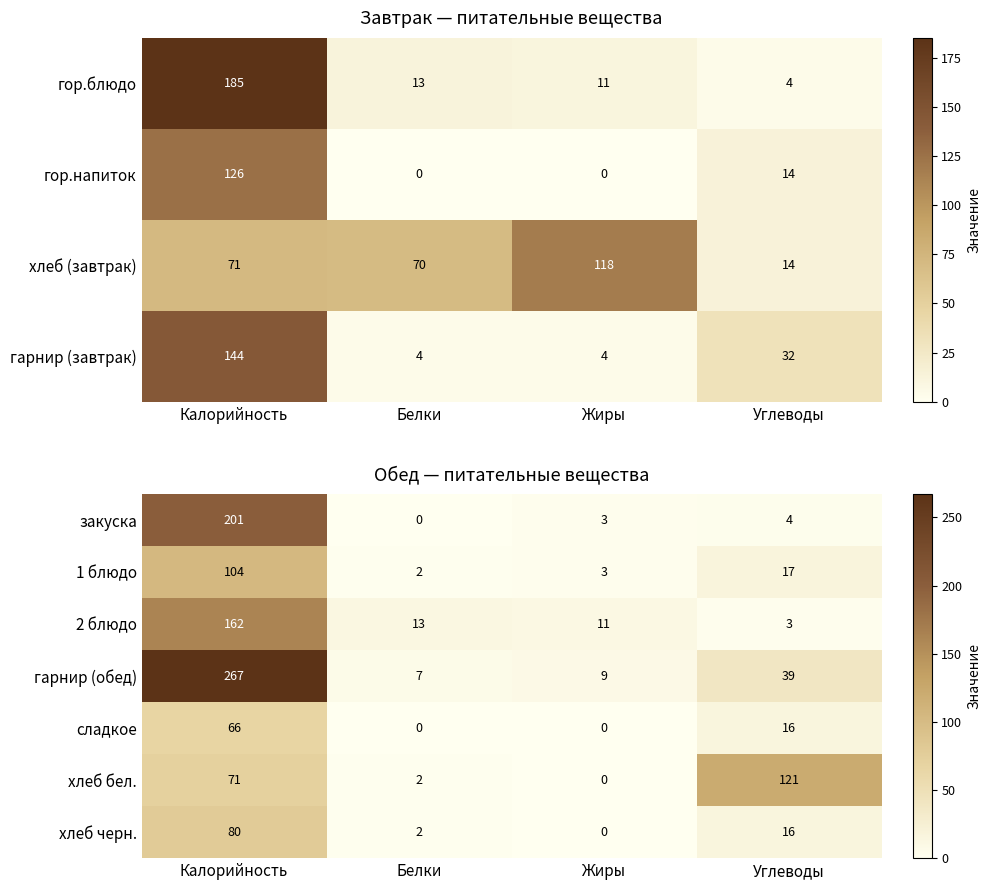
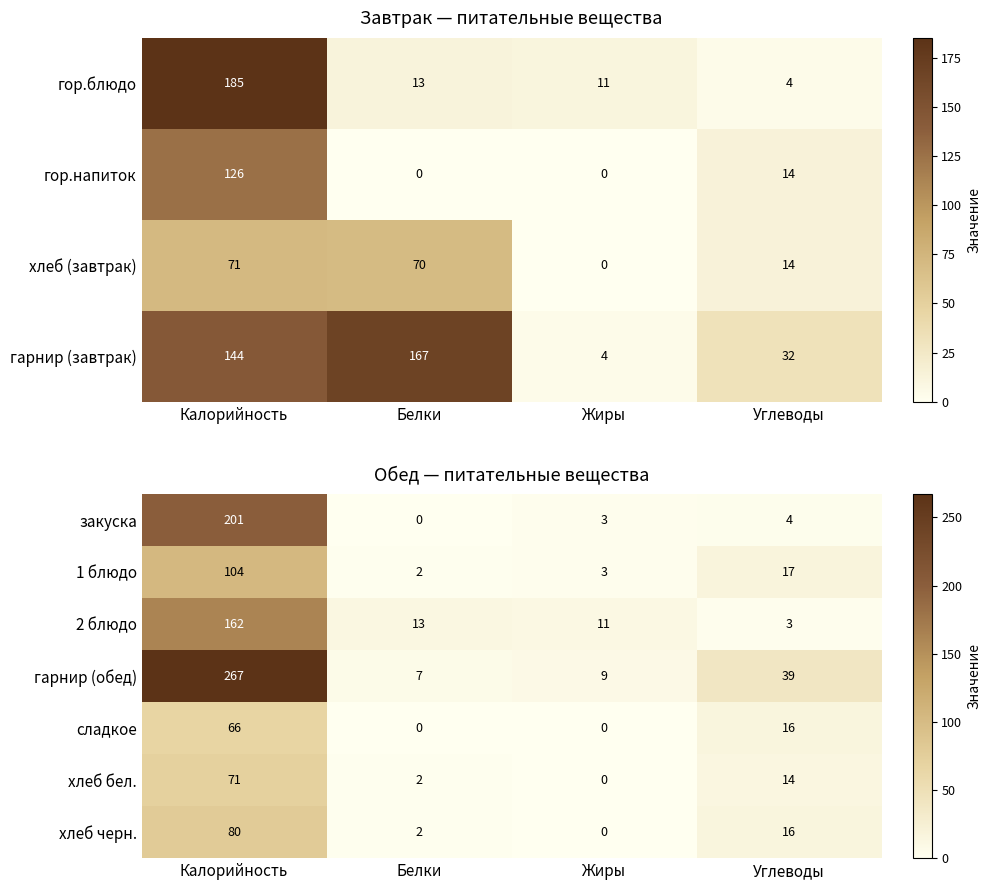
Завтрак — питательные вещества, хлеб (завтрак), Жиры: 118 -> 0
Завтрак — питательные вещества, гарнир (завтрак), Белки: 4 -> 167
Обед — питательные вещества, хлеб бел., Углеводы: 121 -> 14
